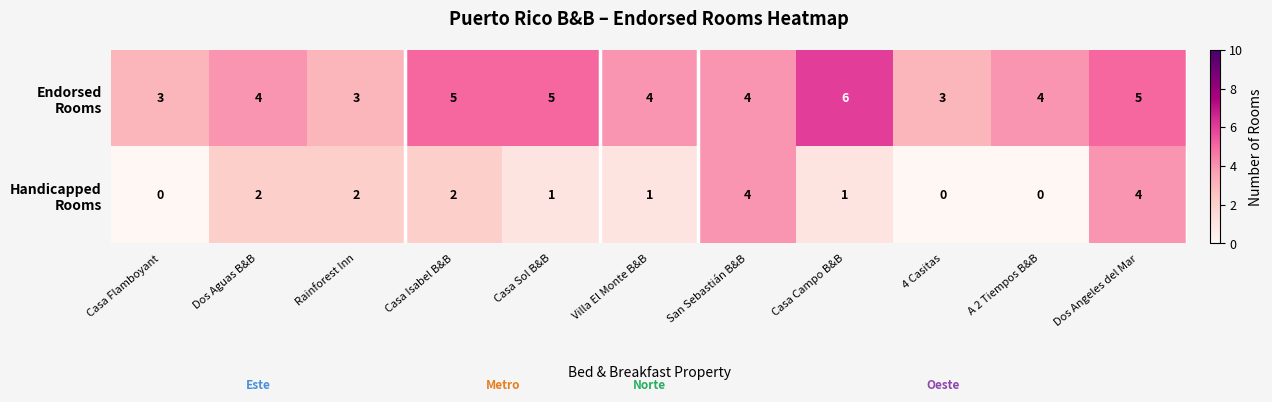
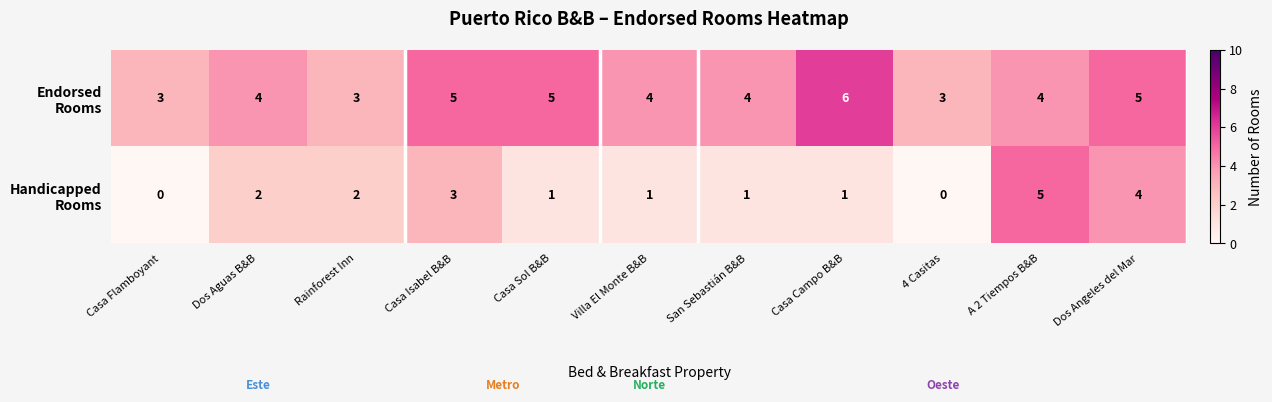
Handicapped Rooms, Casa Isabel B&B: 2 -> 3
Handicapped Rooms, San Sebastián B&B: 4 -> 1
Handicapped Rooms, A 2 Tiempos B&B: 0 -> 5
